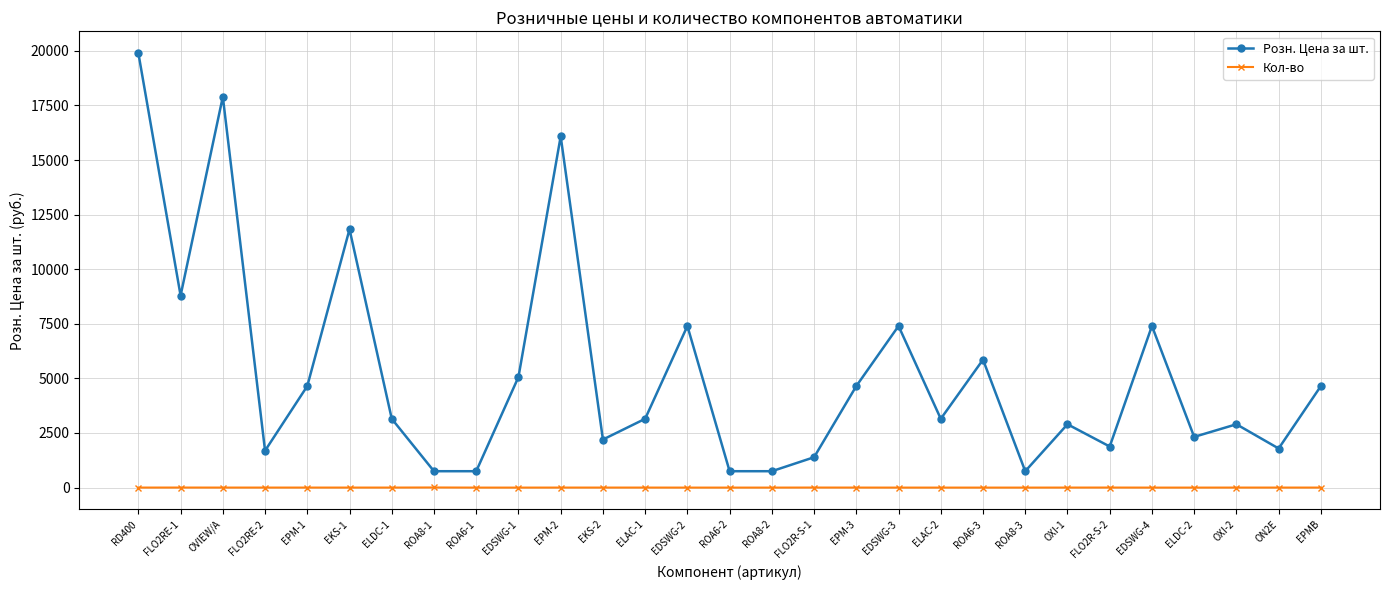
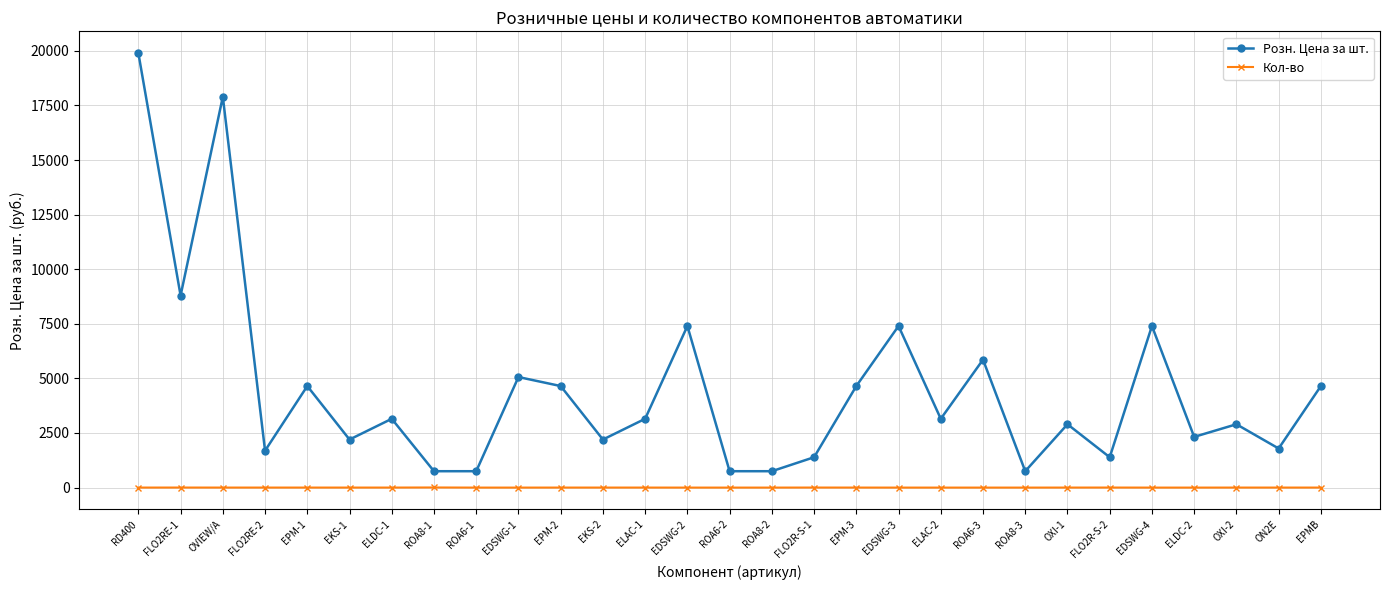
Розн. Цена за шт., EKS-1: 11800 -> 2200
Розн. Цена за шт., EPM-2: 16100 -> 4700
Розн. Цена за шт., FLO2R-S-2: 1900 -> 1400
